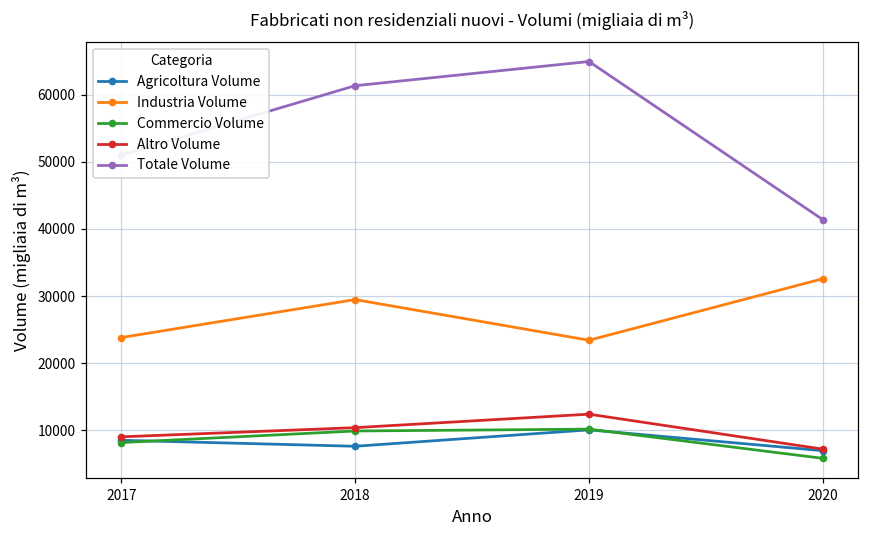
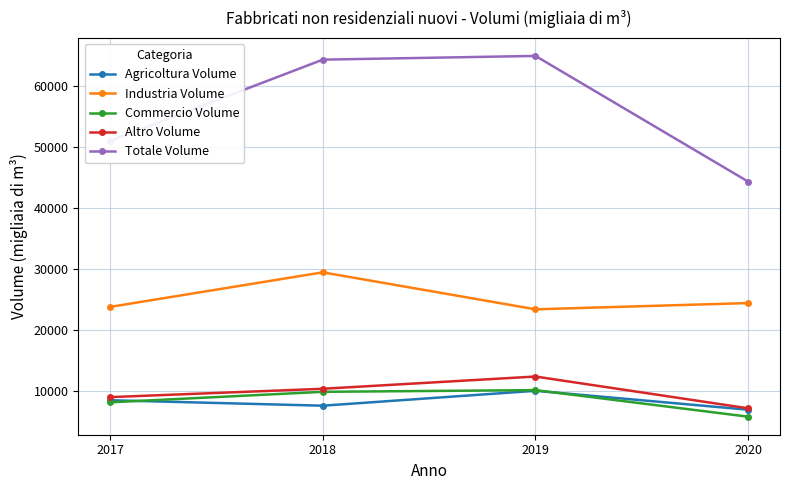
Totale Volume, 2018: 61000 -> 64000
Industria Volume, 2020: 33000 -> 24000
Totale Volume, 2020: 41000 -> 44000
